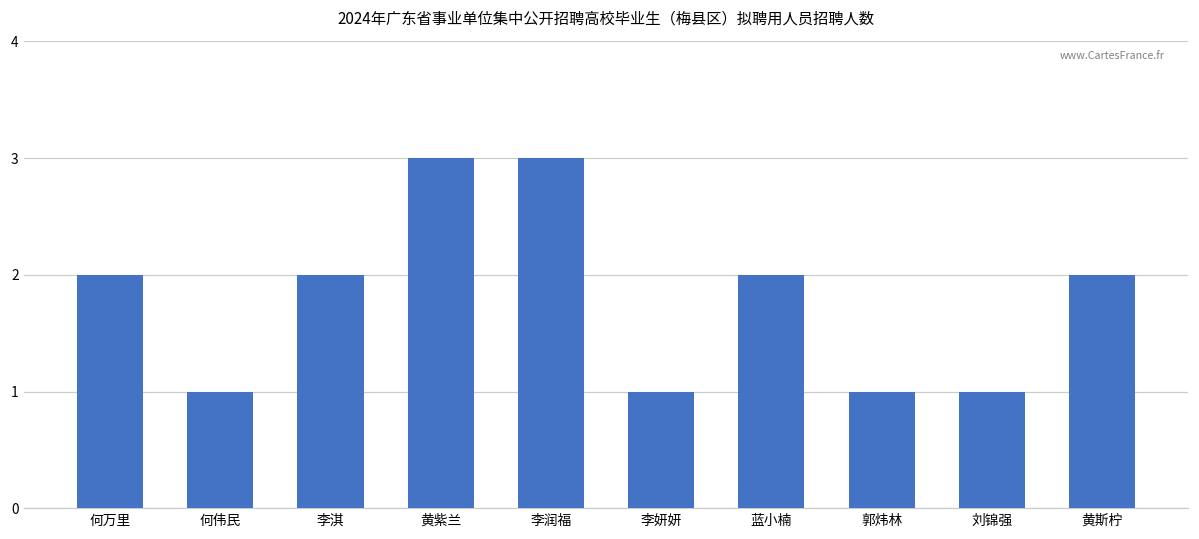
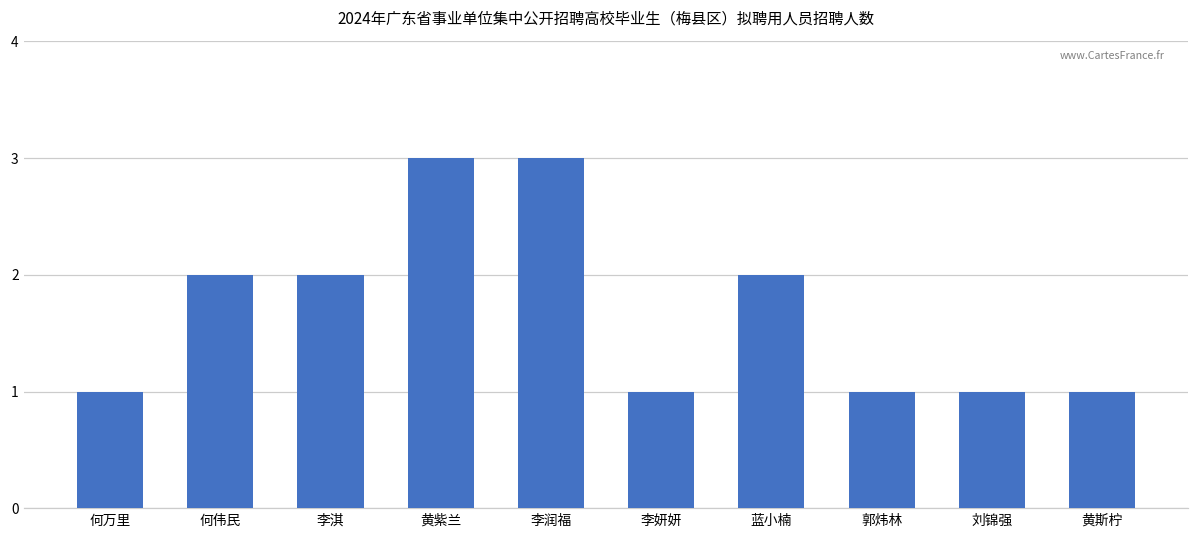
何万里: 2 -> 1
何伟民: 1 -> 2
黄斯柠: 2 -> 1
